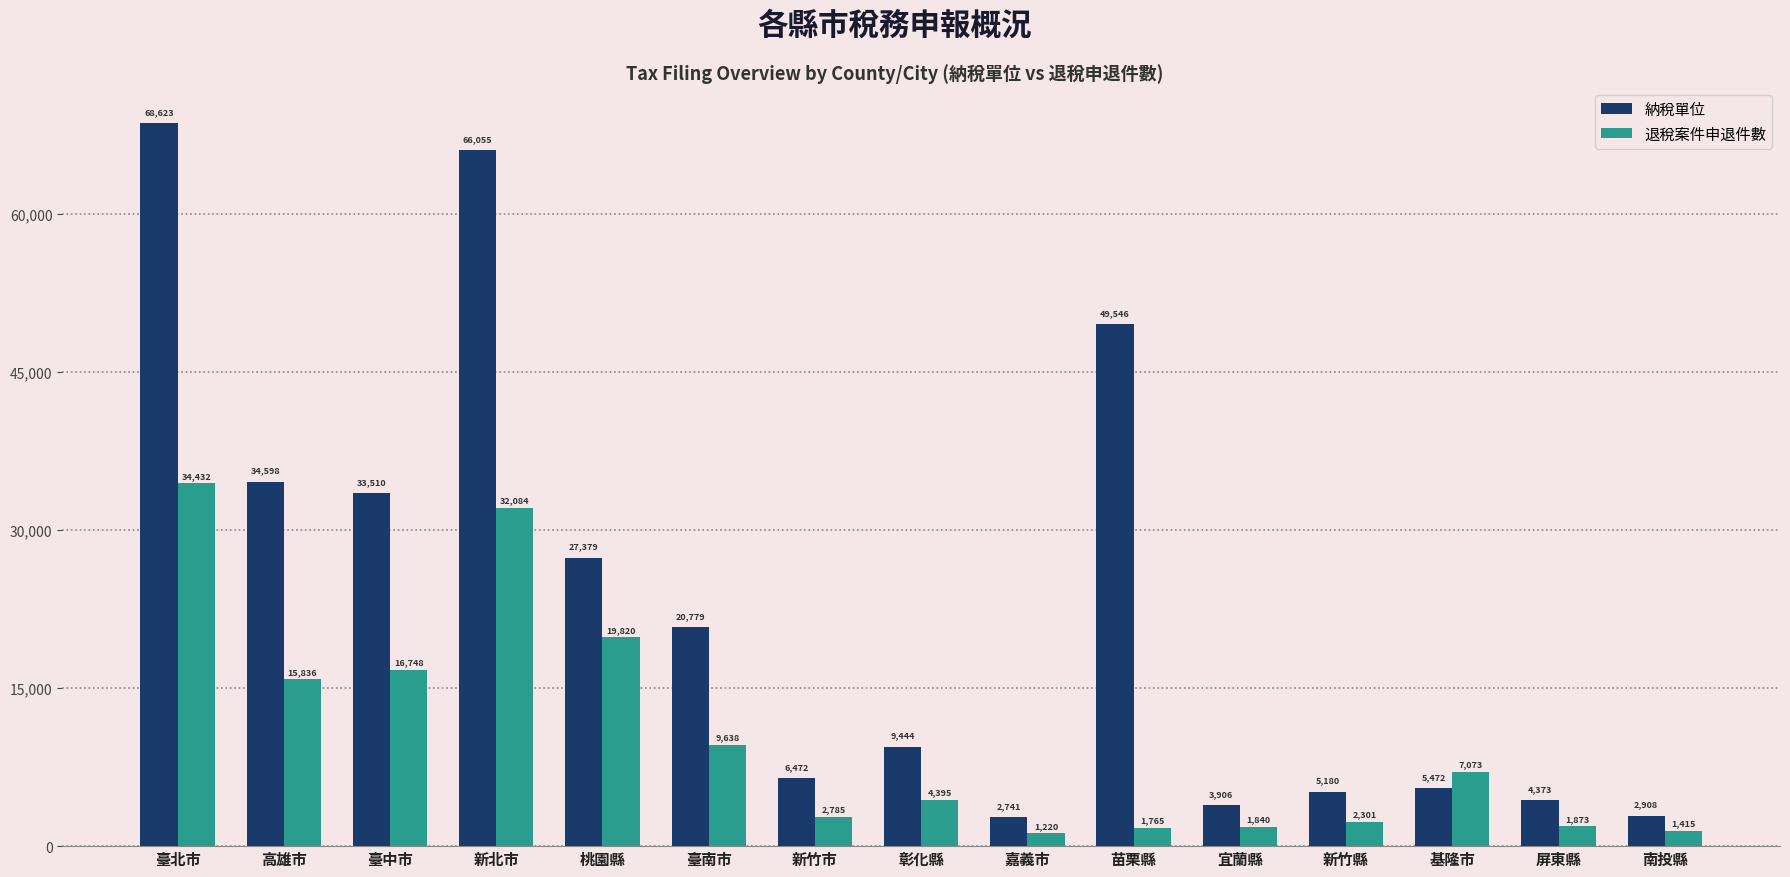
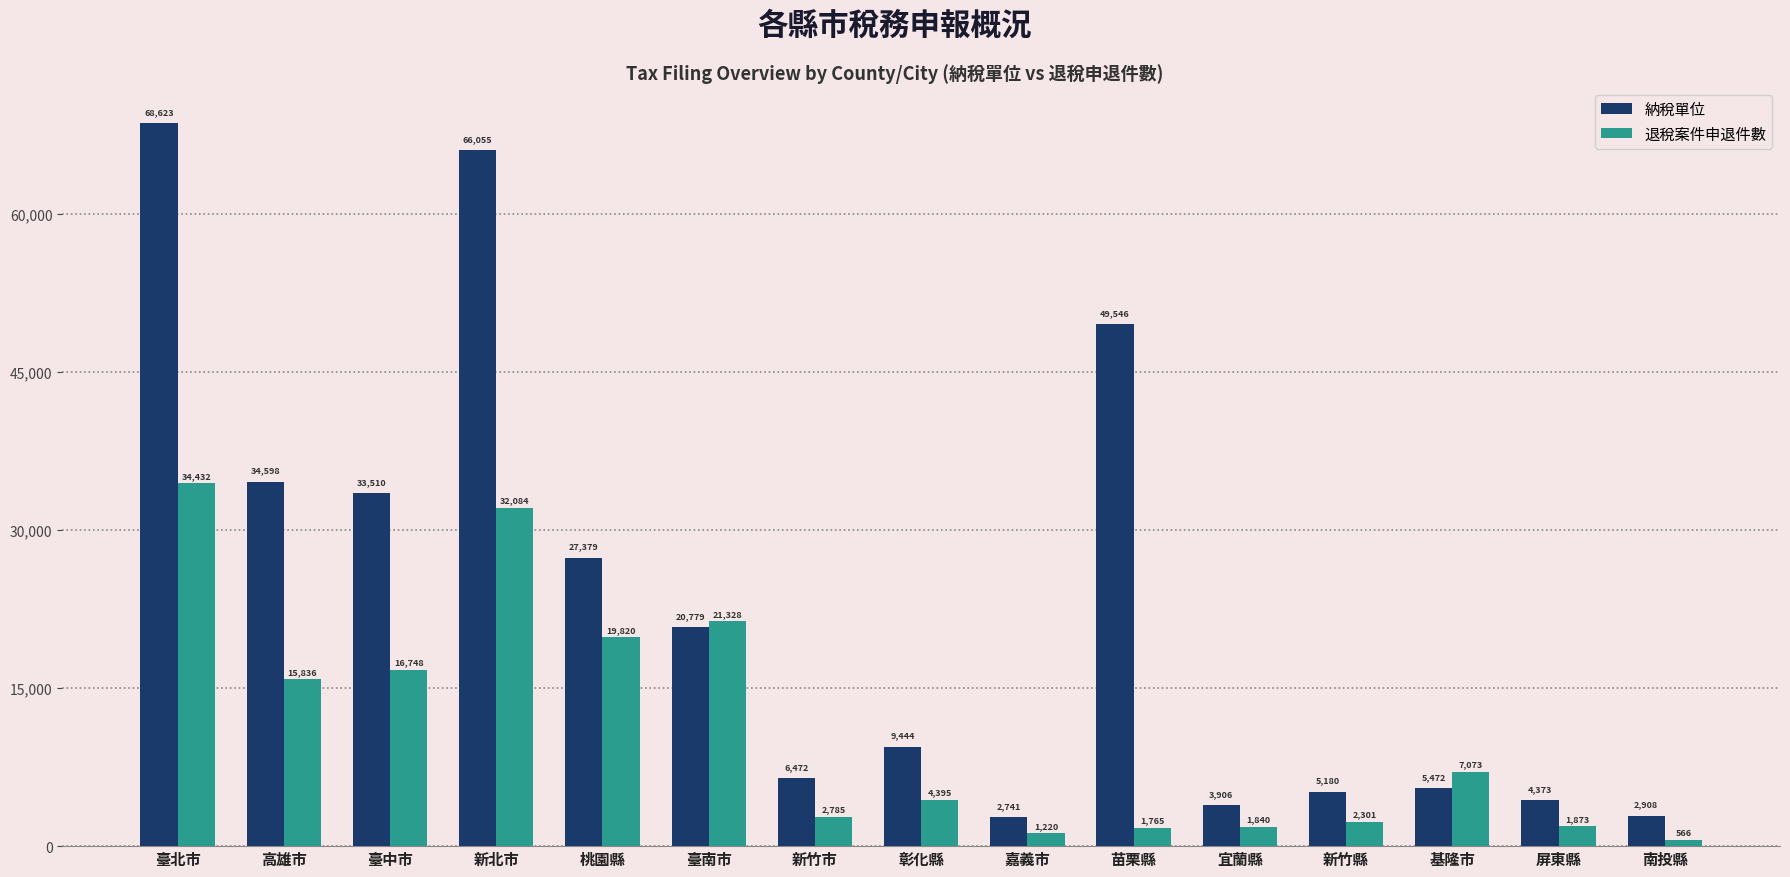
退稅案件申退件數, 臺南市: 9,638 -> 21,328
退稅案件申退件數, 南投縣: 1,415 -> 566
